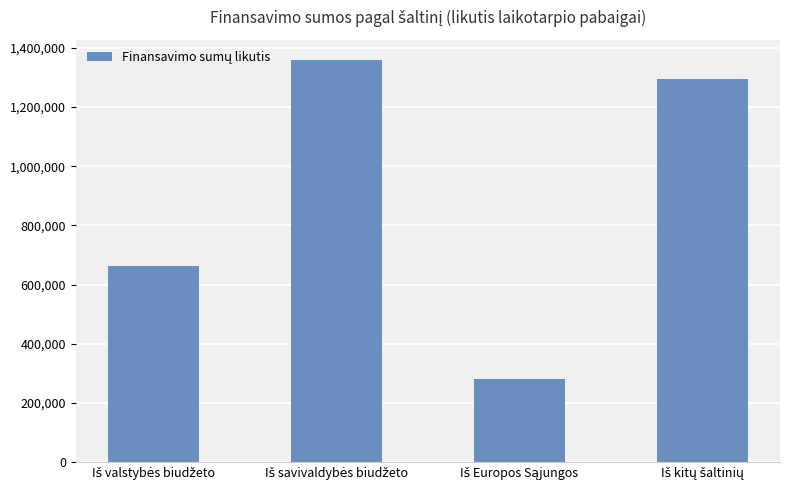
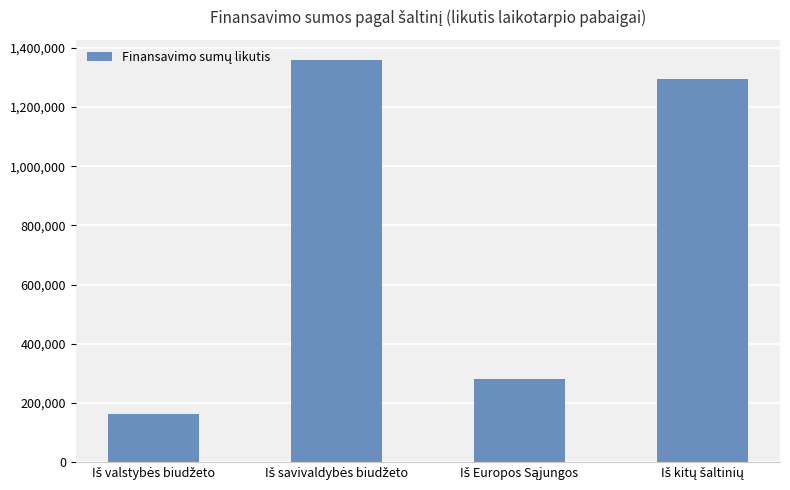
Iš valstybės biudžeto: 660,000 -> 160,000
